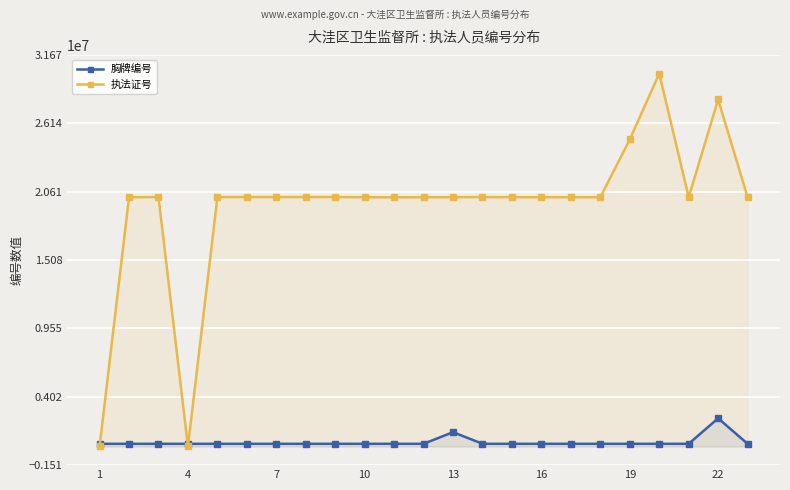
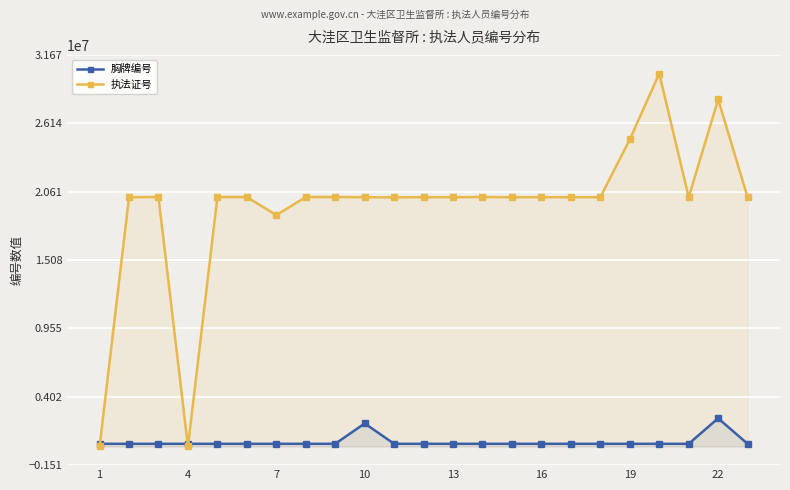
执法证号, 7: 20200000 -> 18700000
胸牌编号, 10: 200000 -> 1900000
胸牌编号, 13: 1200000 -> 200000
